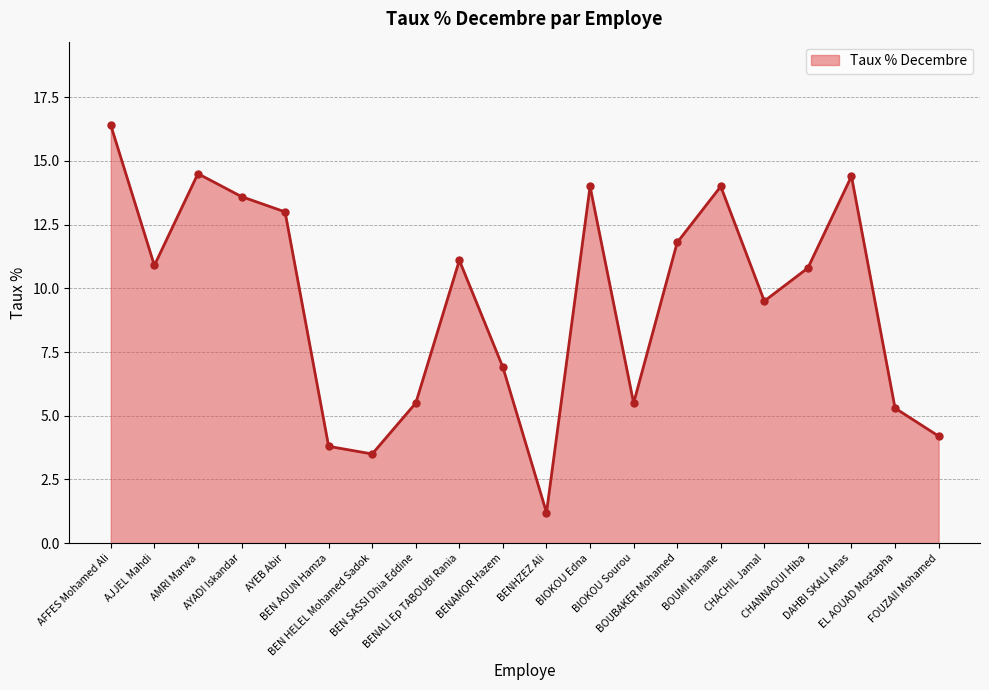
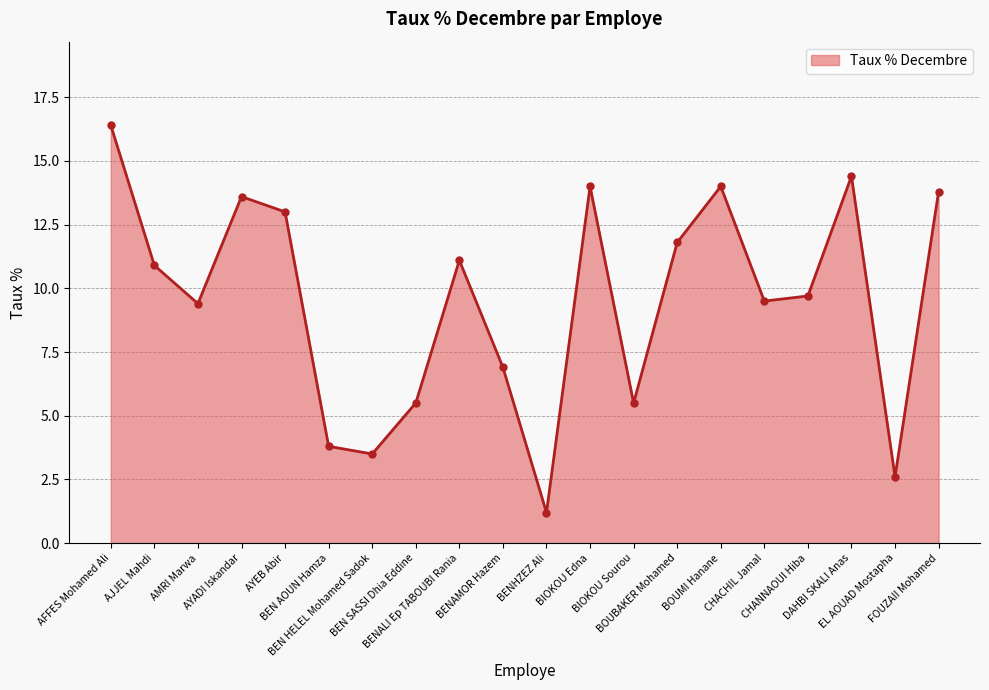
AMRI Marwa: 14.5 -> 9.4
CHANNAOUI Hiba: 10.8 -> 9.7
EL AOUAD Mostapha: 5.3 -> 2.6
FOUZAII Mohamed: 4.2 -> 13.8
